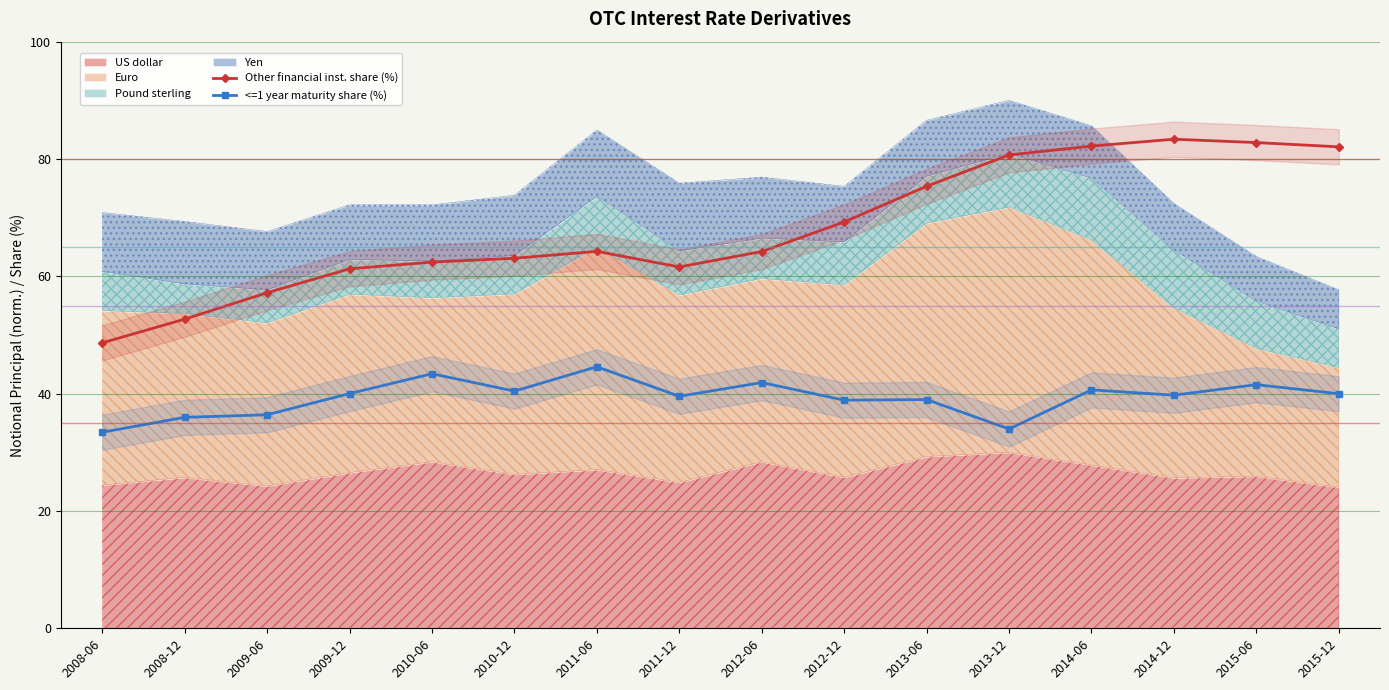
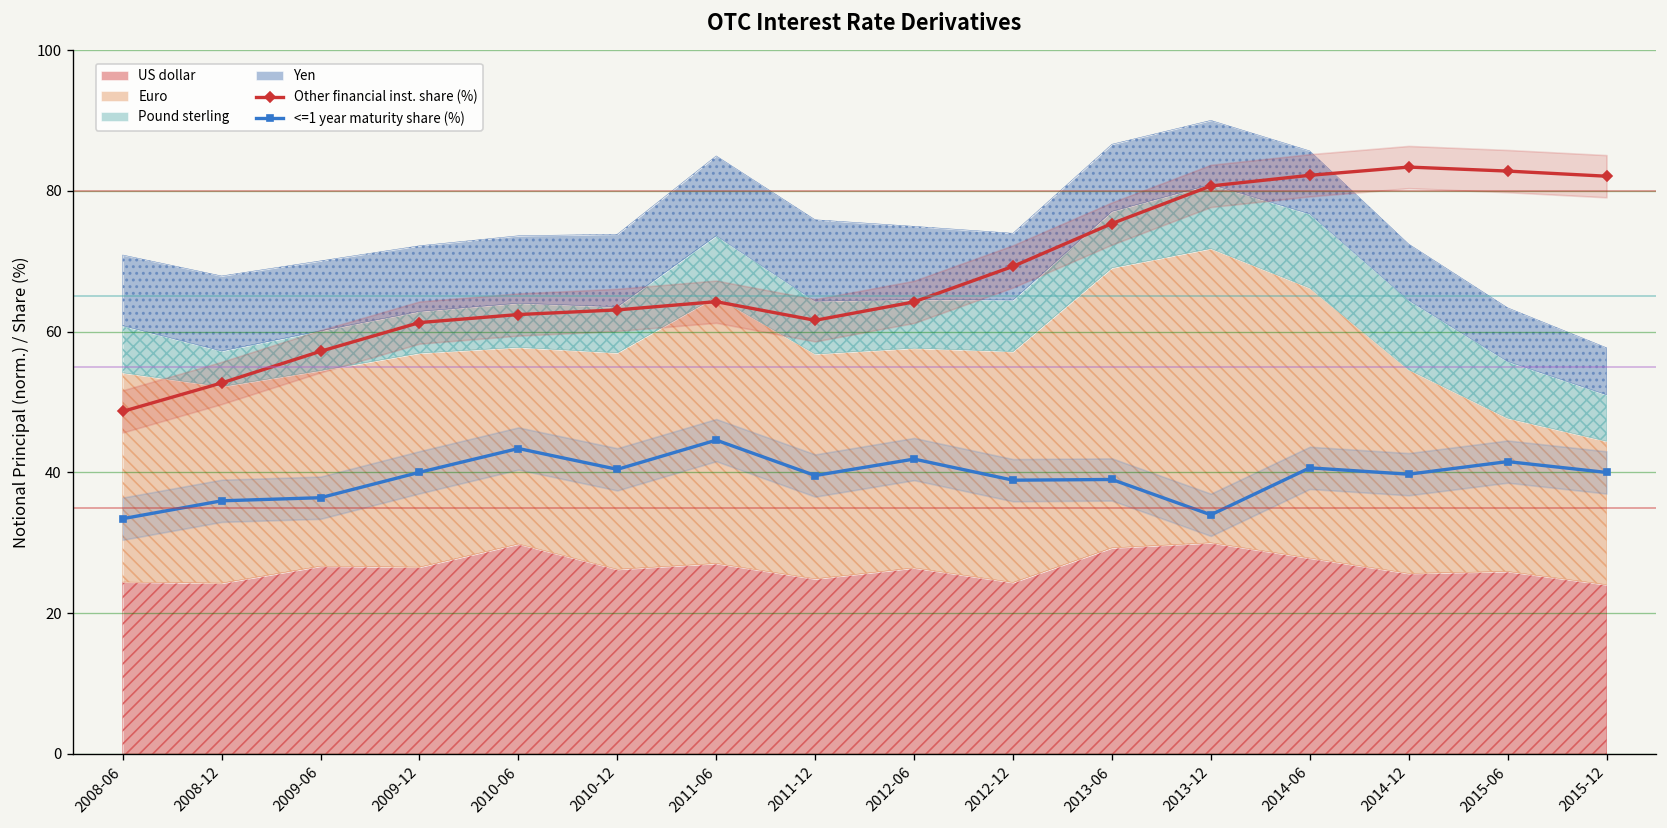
US dollar, 2008-12: 26 -> 24
US dollar, 2009-06: 24 -> 27
US dollar, 2010-06: 28 -> 30
US dollar, 2012-06: 28 -> 26
US dollar, 2012-12: 26 -> 24
